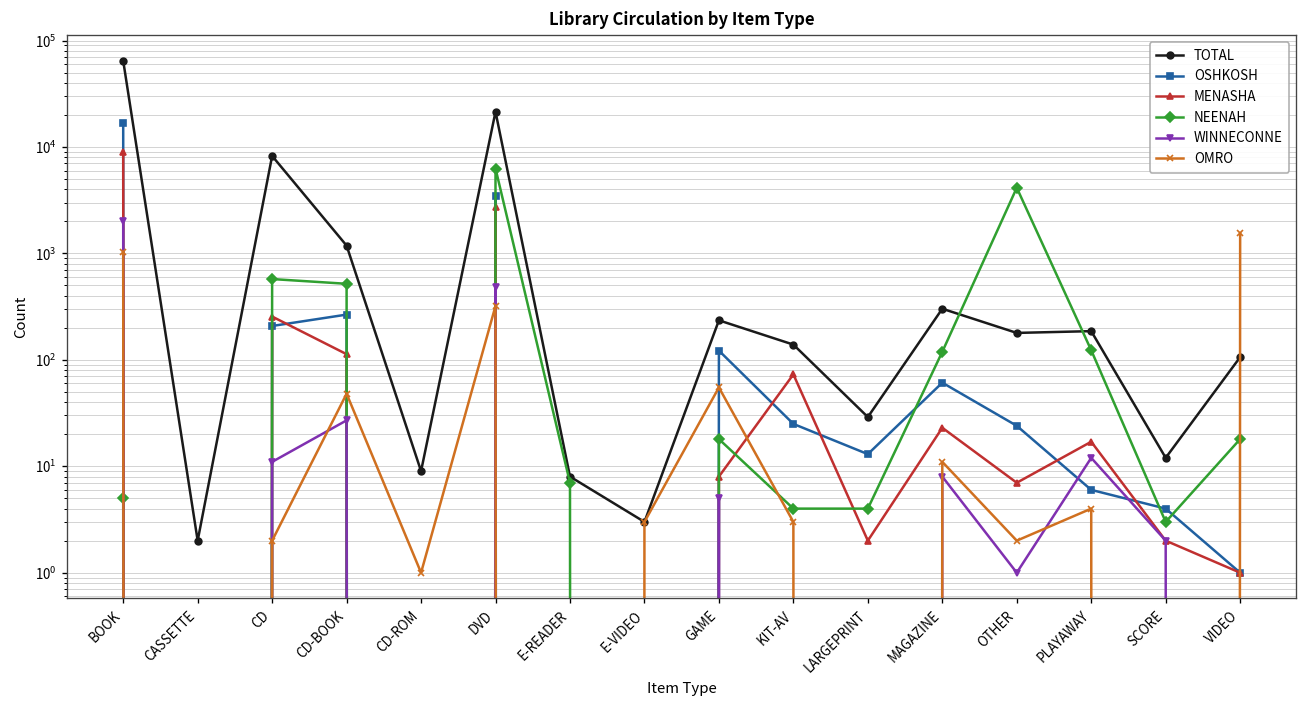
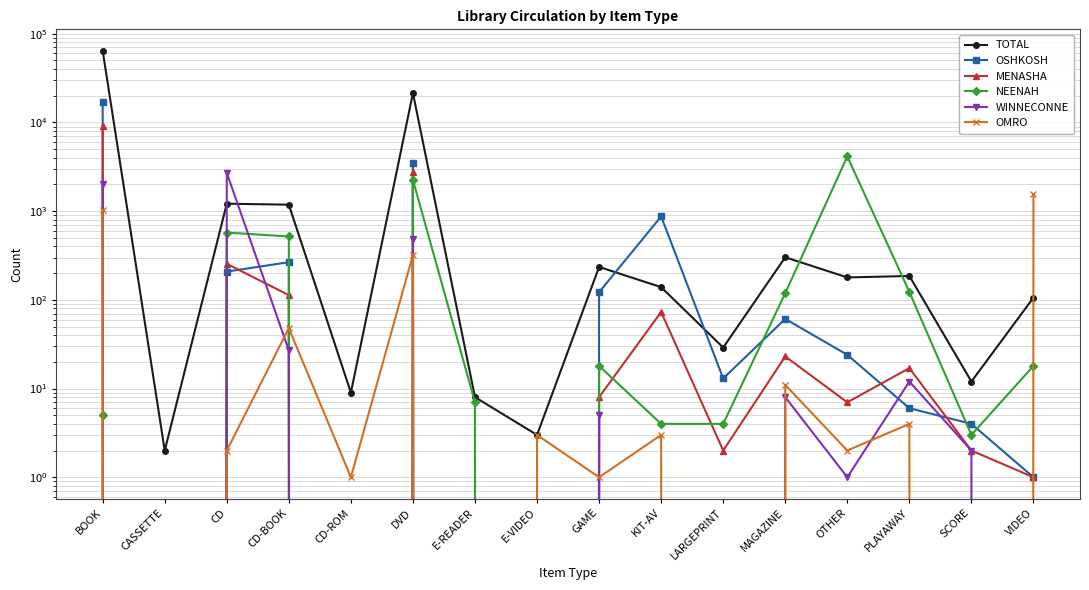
TOTAL, CD: 8000 -> 1200
WINNECONNE, CD: 11 -> 2700
NEENAH, DVD: 6000 -> 2200
OMRO, GAME: 60 -> 1
OSHKOSH, KIT-AV: 25 -> 900
